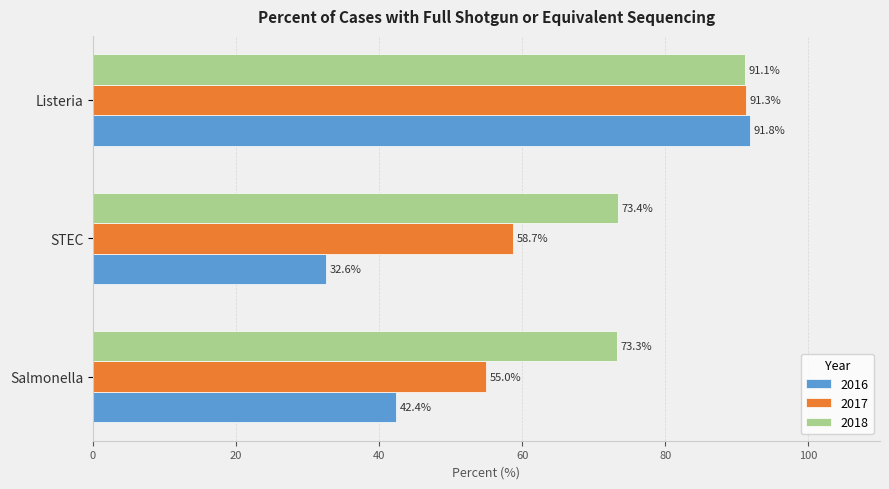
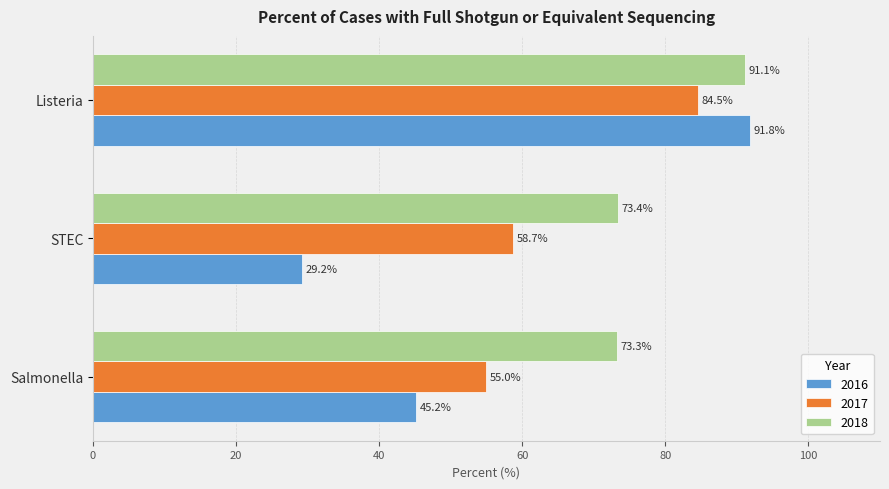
2017, Listeria: 91.3% -> 84.5%
2016, STEC: 32.6% -> 29.2%
2016, Salmonella: 42.4% -> 45.2%
